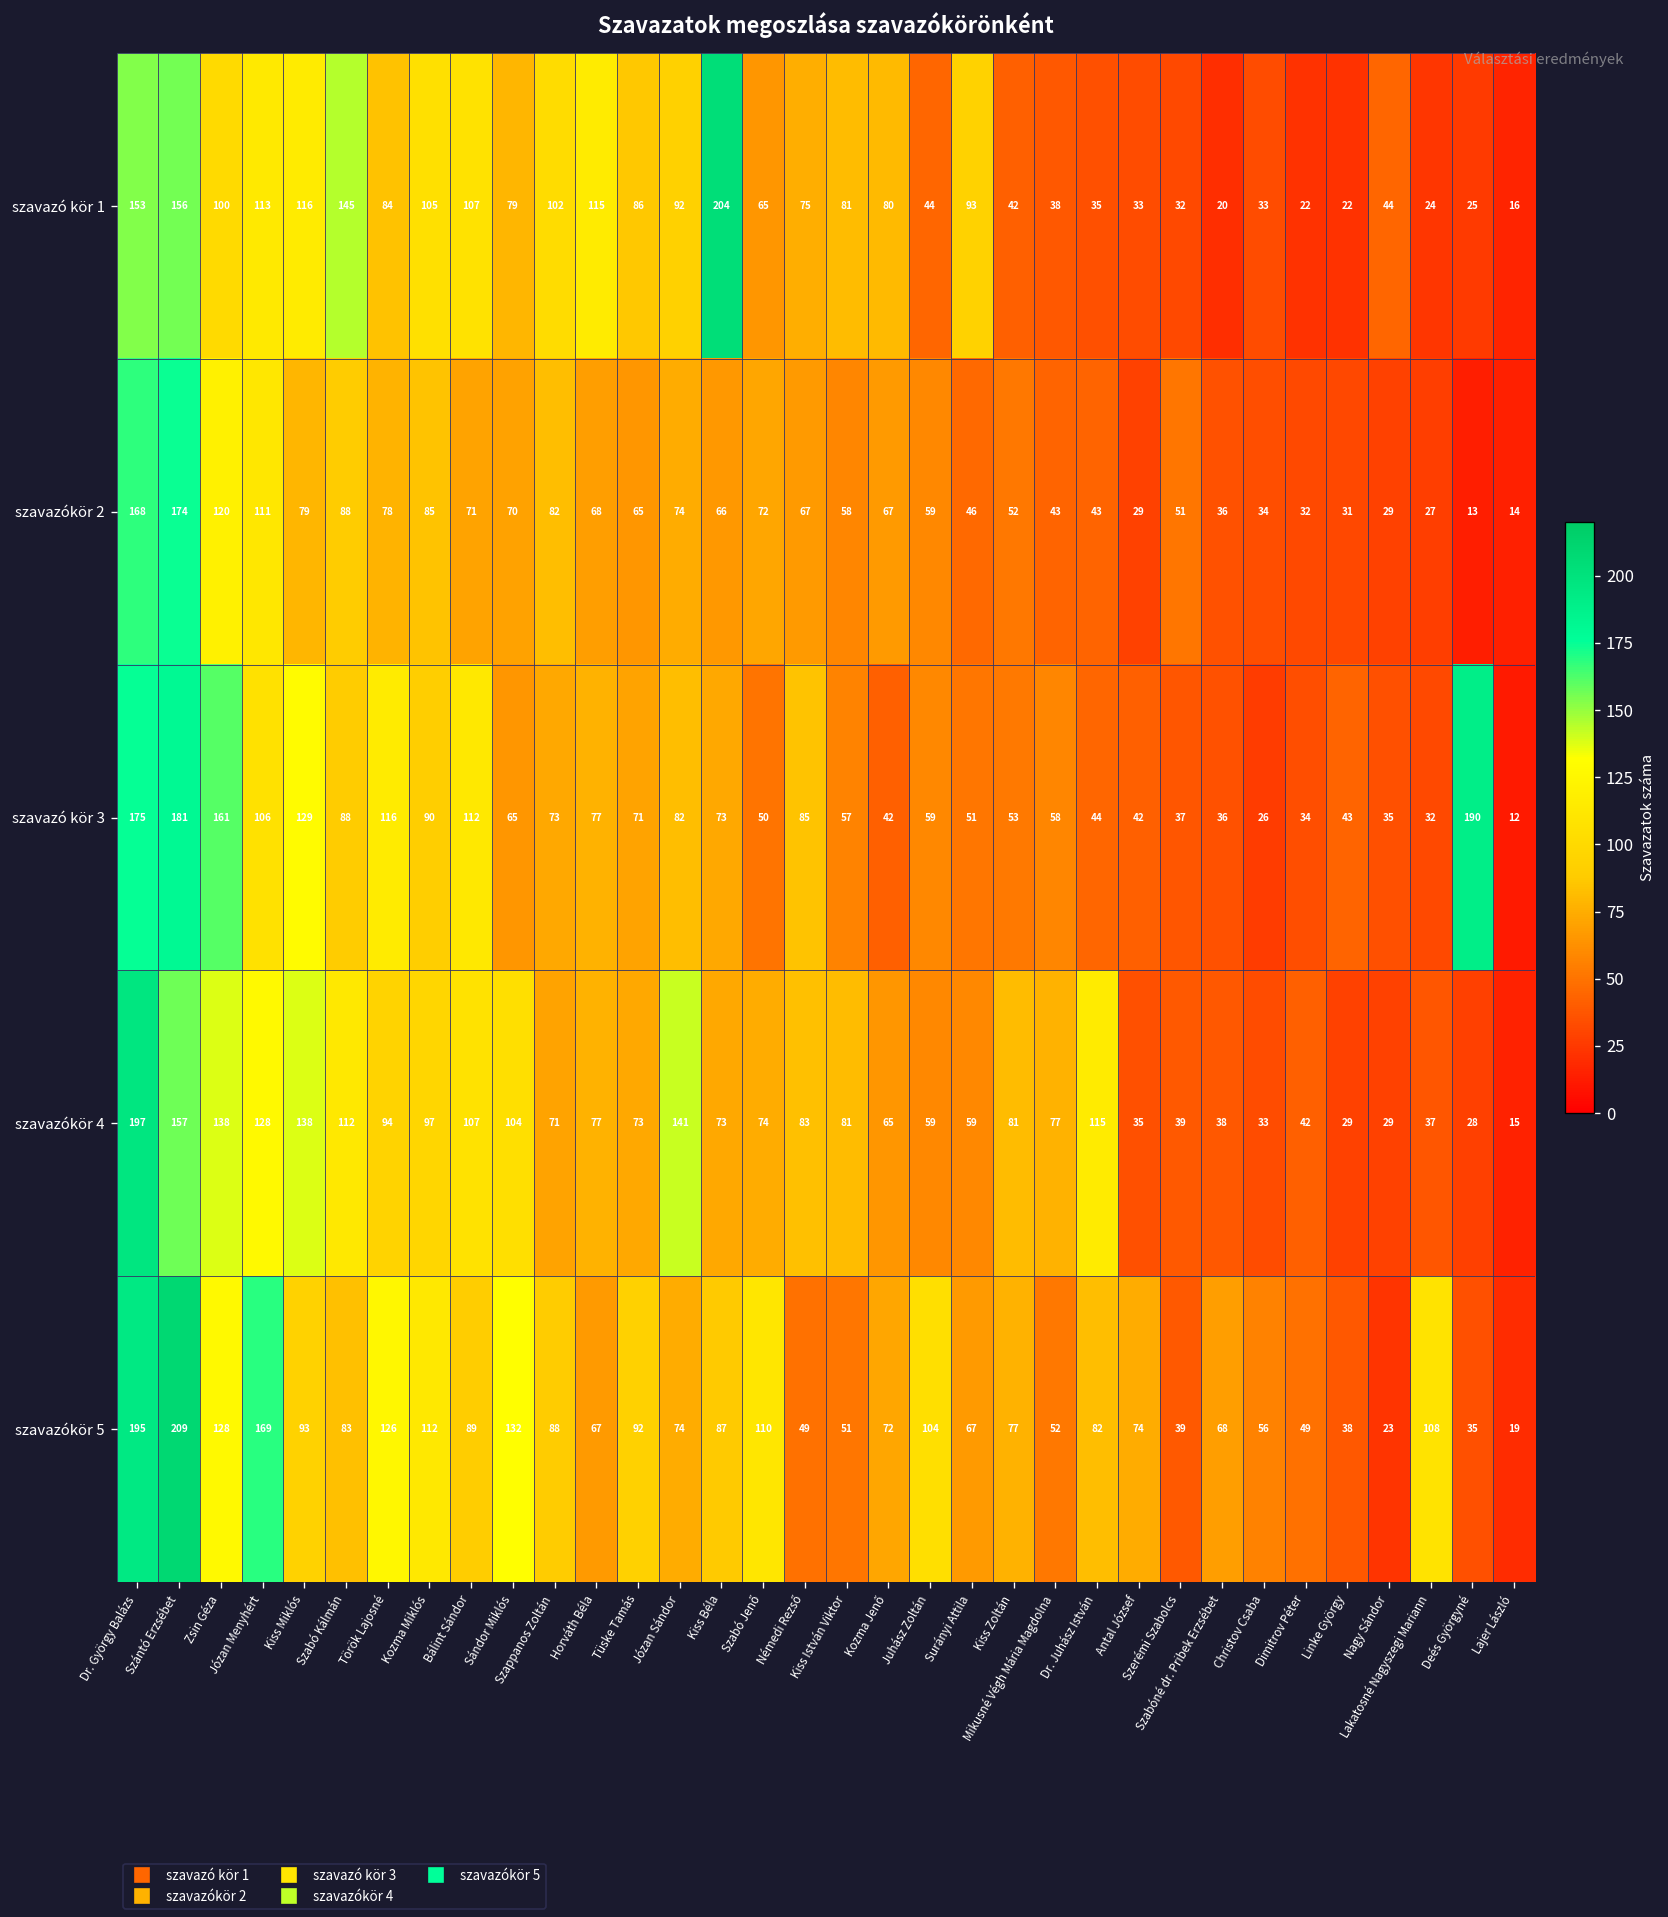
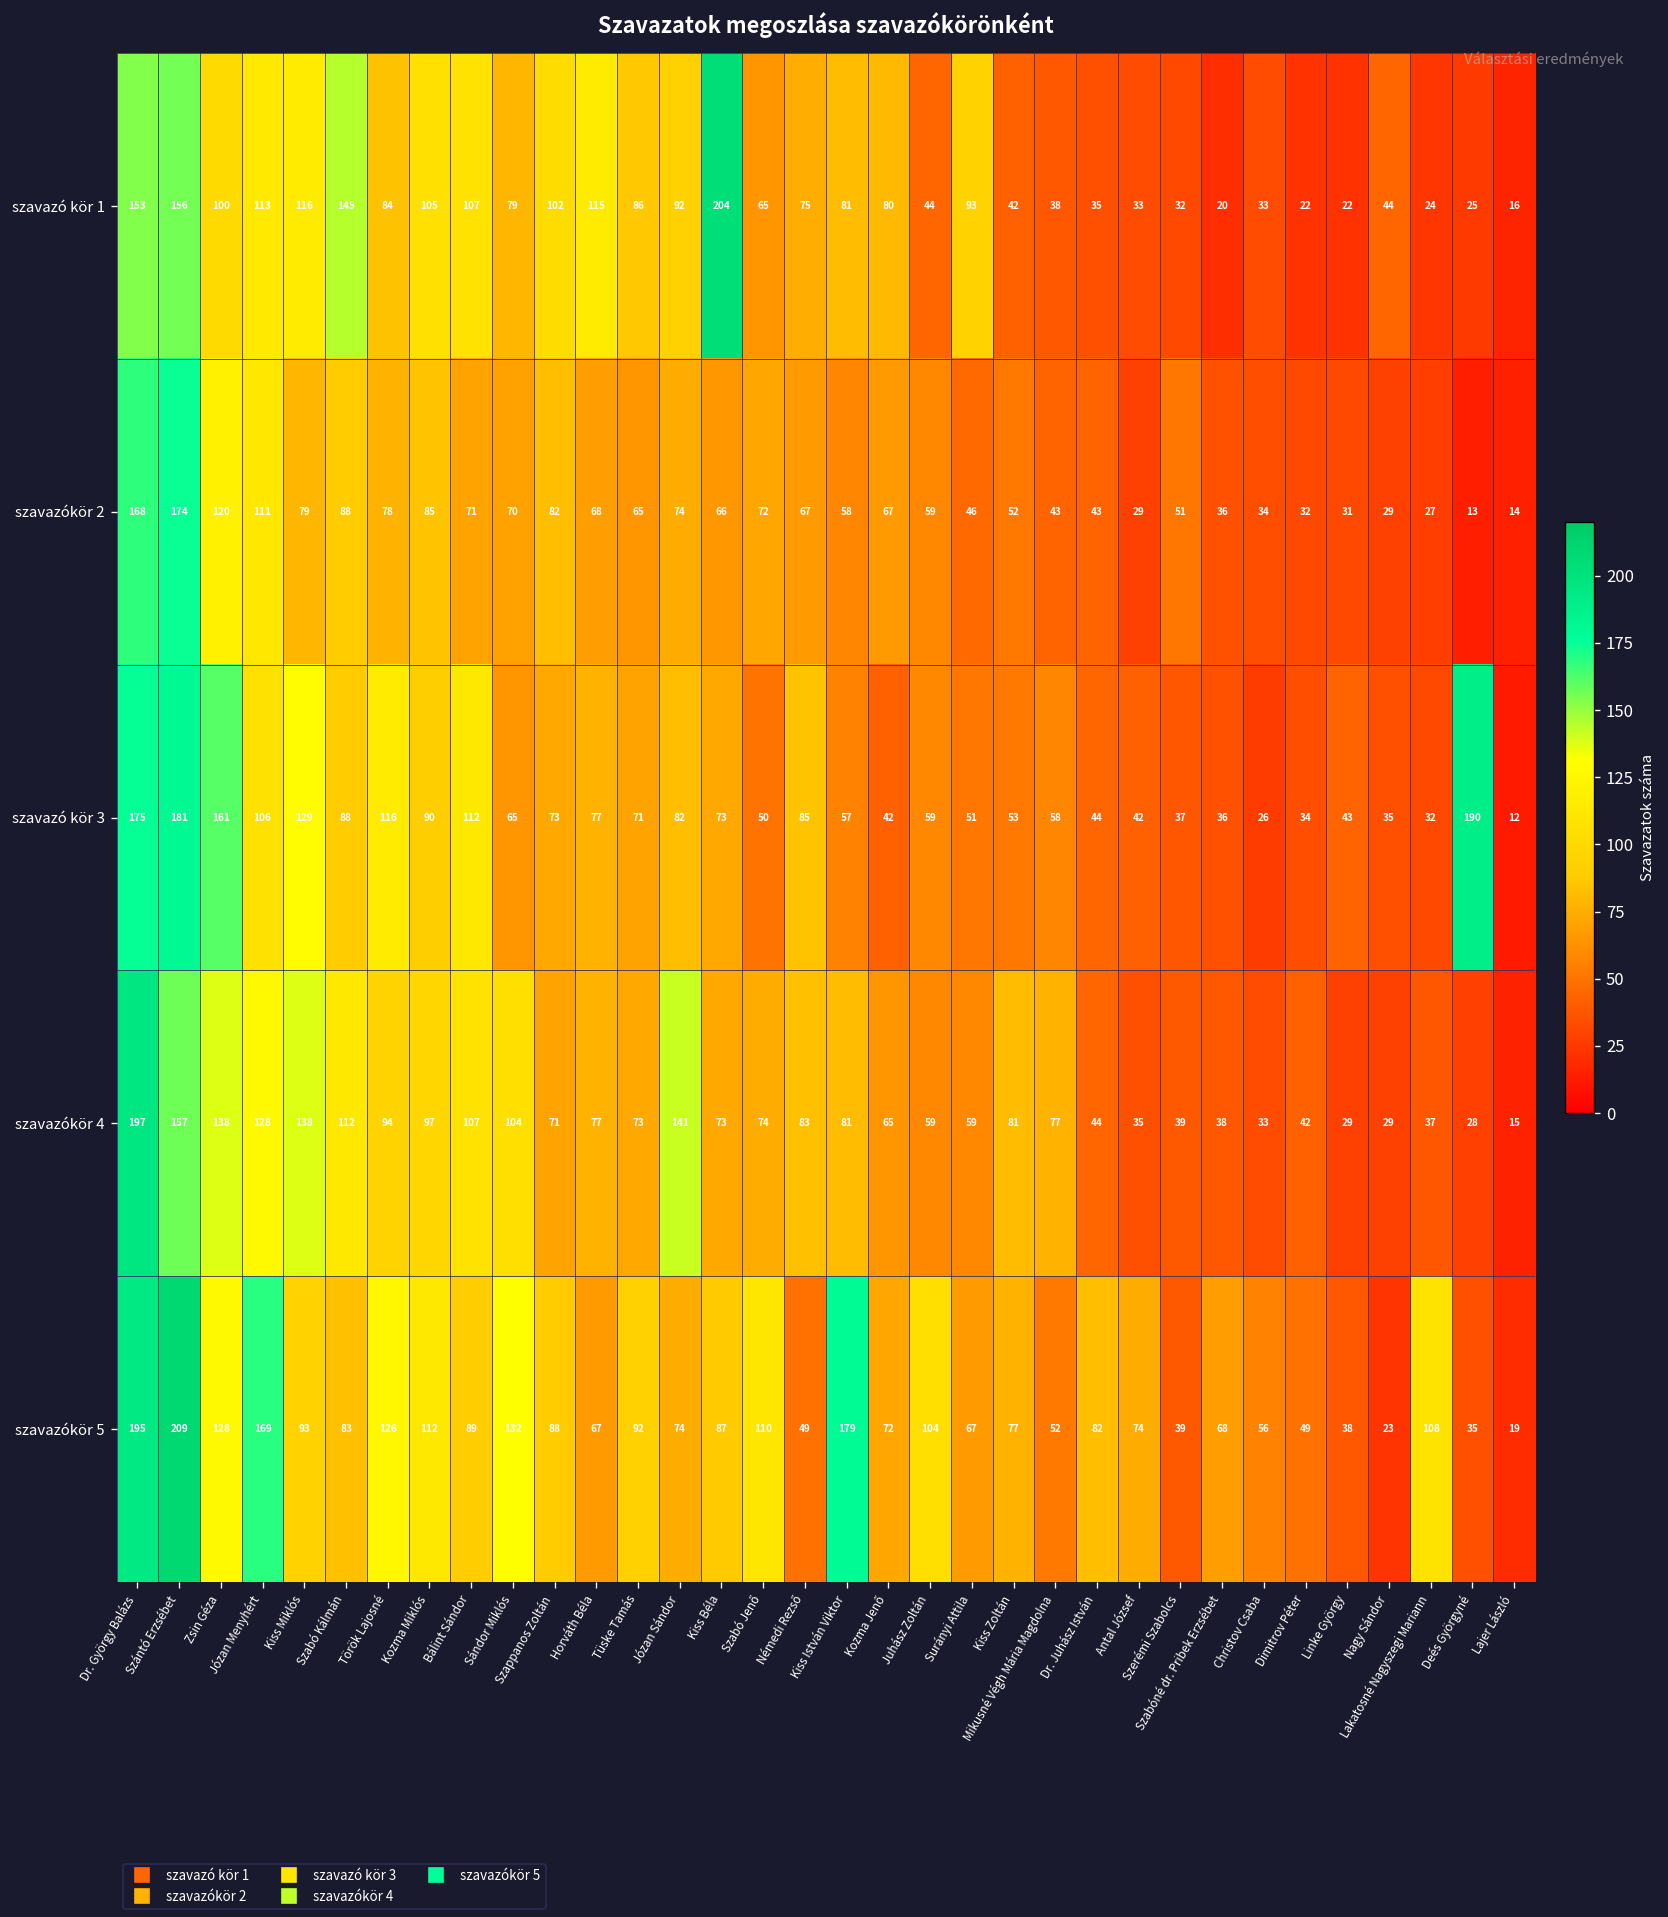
szavazókör 4, Dr. Juhász István: 115 -> 44
szavazókör 5, Kiss István Viktor: 51 -> 179
